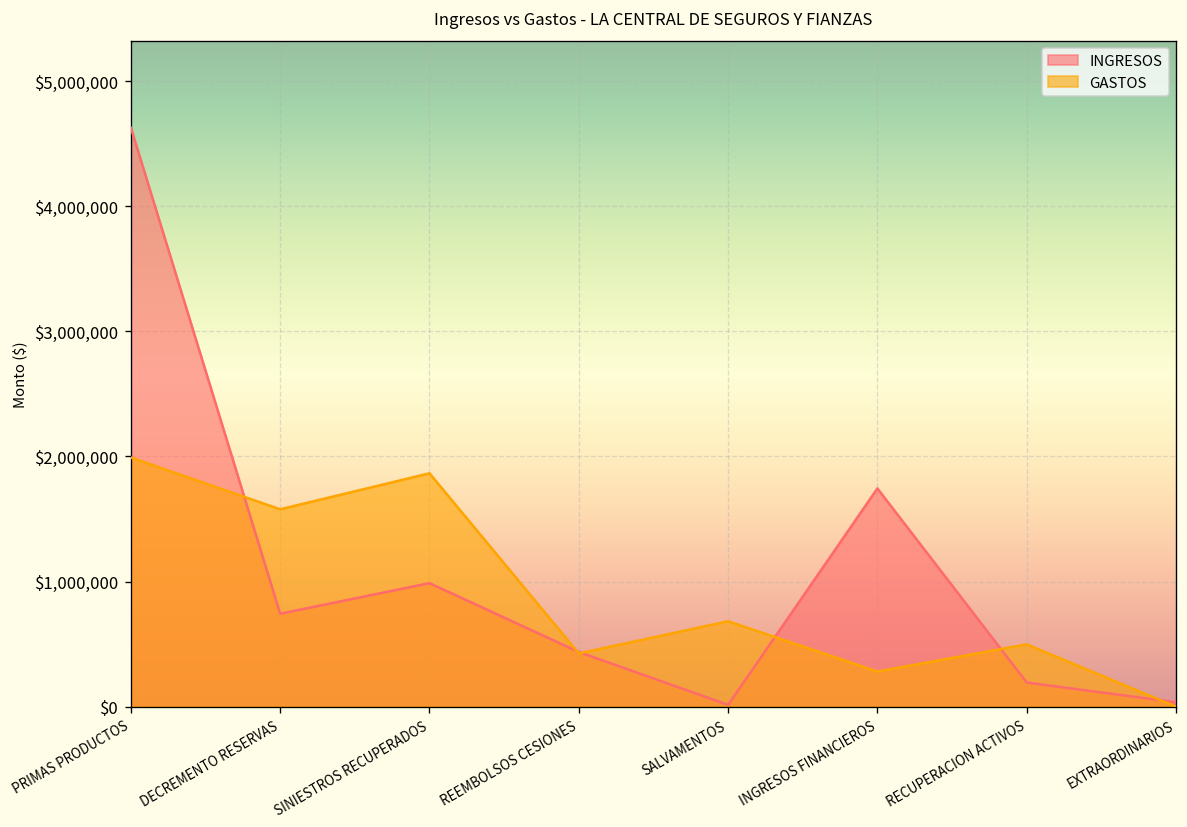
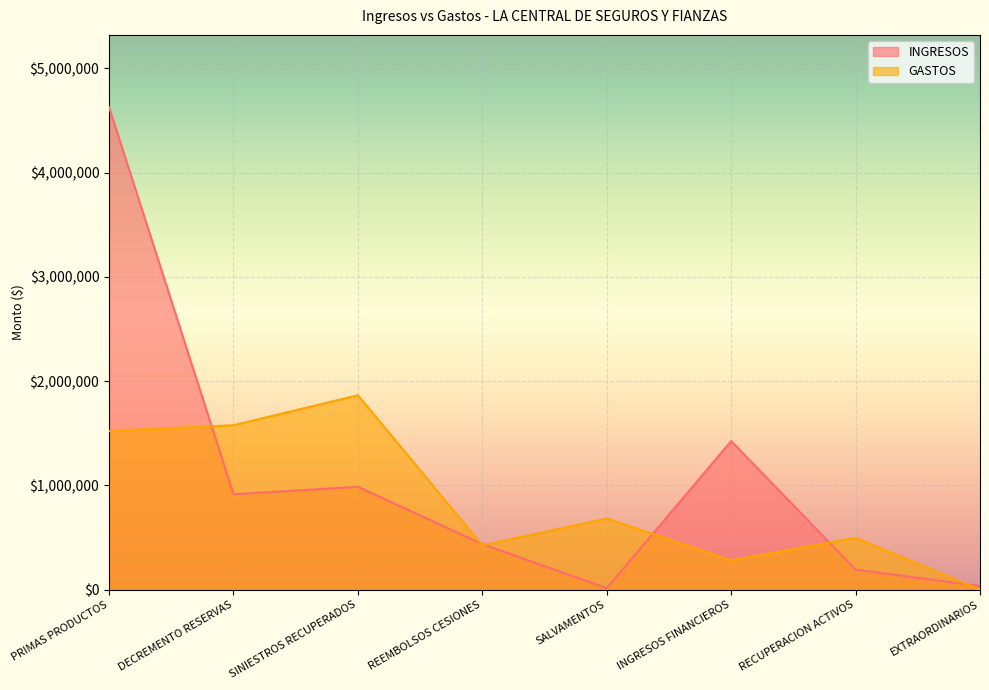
GASTOS, PRIMAS PRODUCTOS: $1,990,000 -> $1,520,000
INGRESOS, DECREMENTO RESERVAS: $740,000 -> $920,000
INGRESOS, INGRESOS FINANCIEROS: $1,740,000 -> $1,430,000
